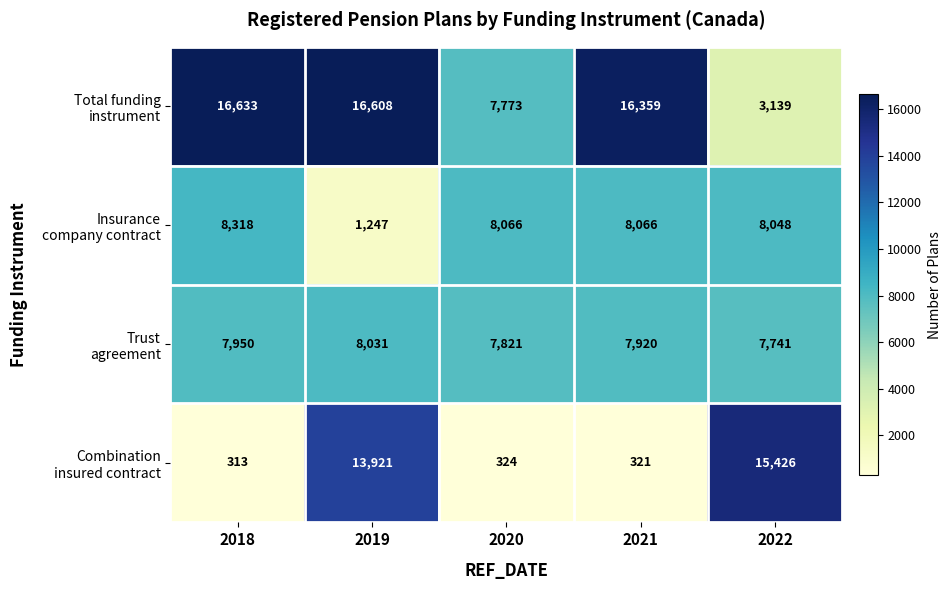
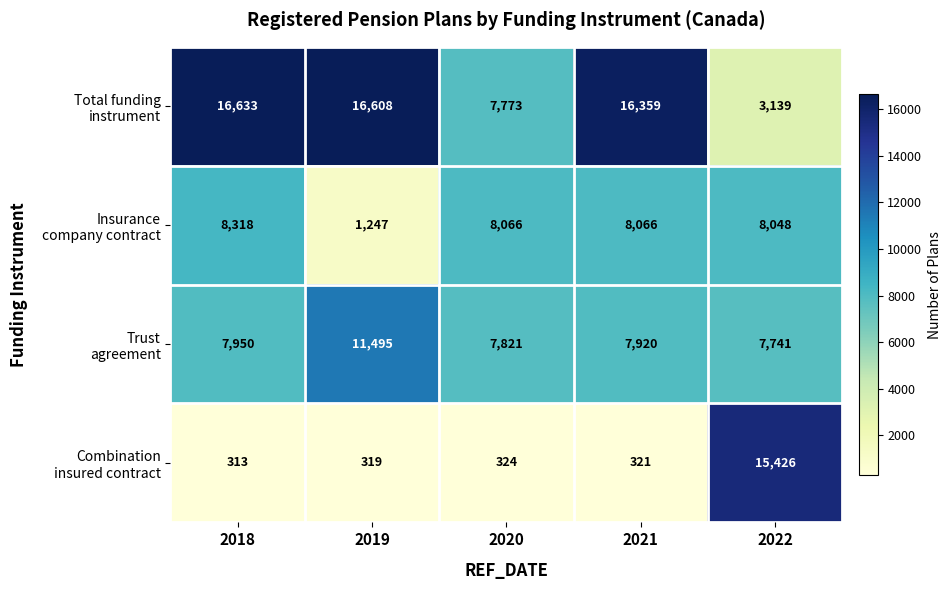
Trust agreement, 2019: 8,031 -> 11,495
Combination insured contract, 2019: 13,921 -> 319
